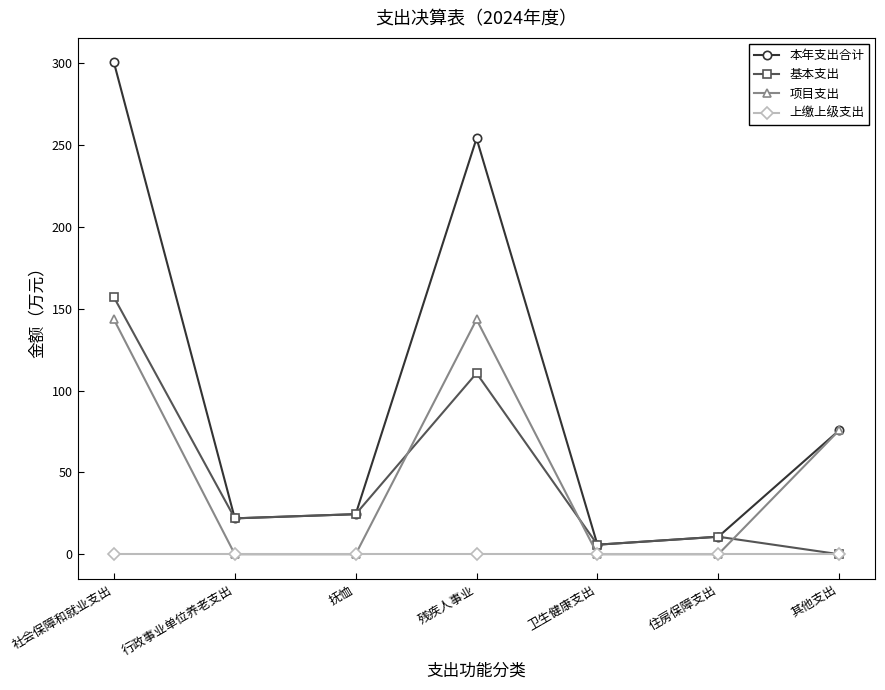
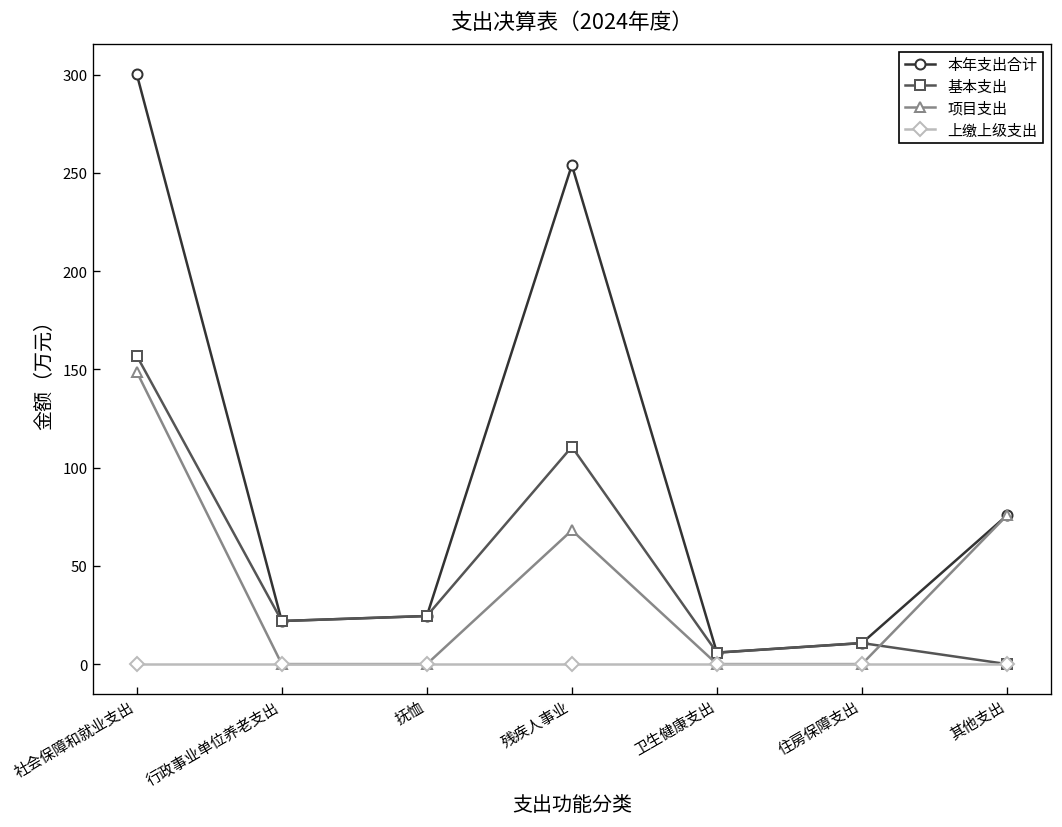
项目支出, 社会保障和就业支出: 143 -> 149
项目支出, 残疾人事业: 143 -> 68
